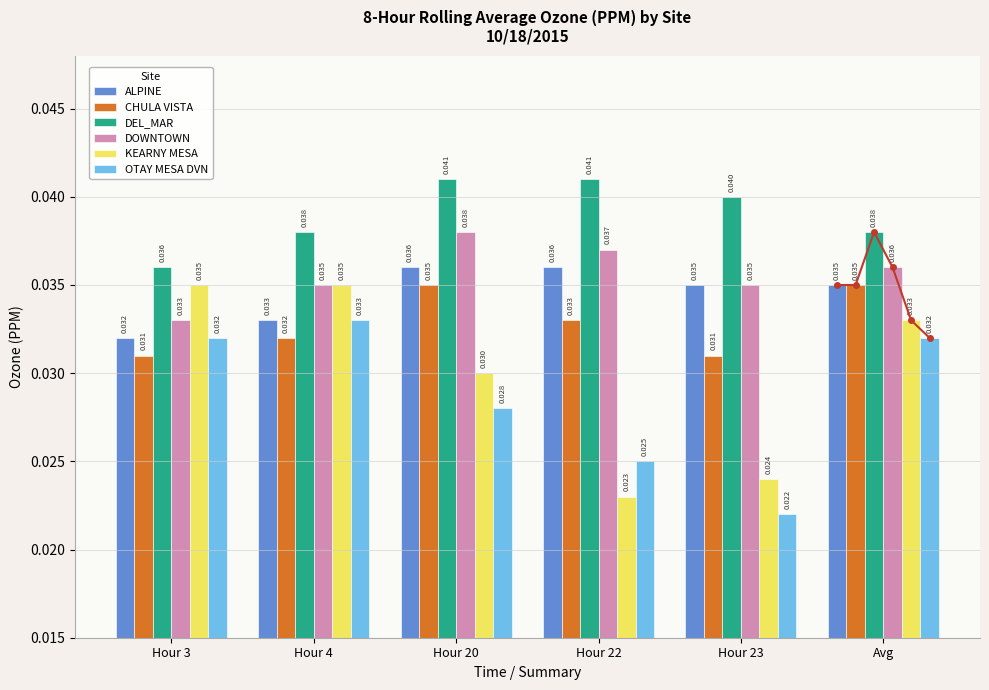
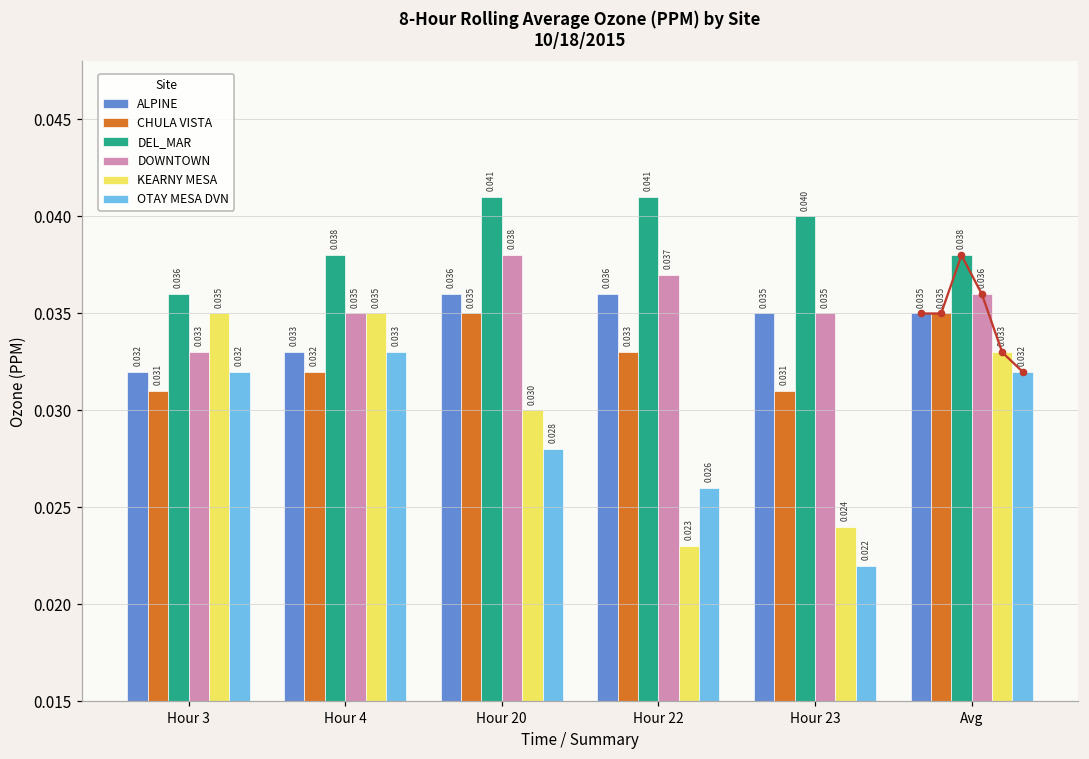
OTAY MESA DVN, Hour 22: 0.025 -> 0.026
